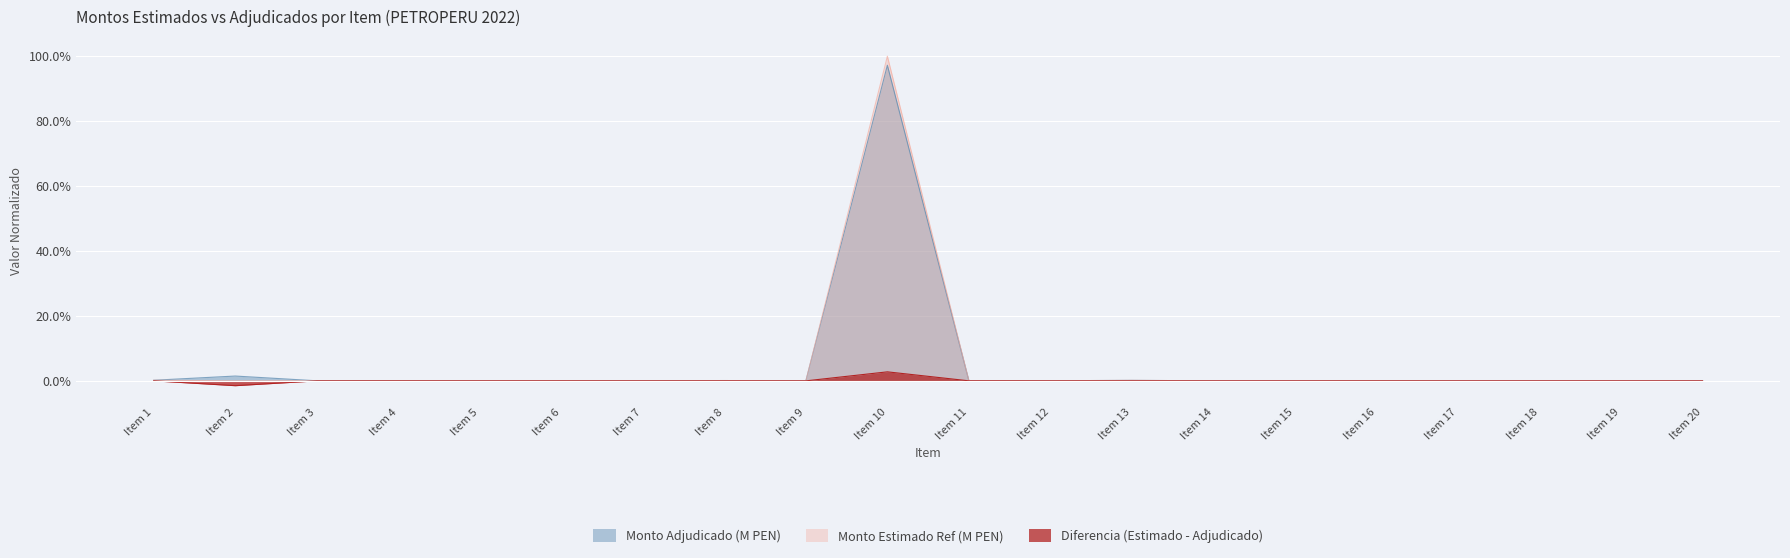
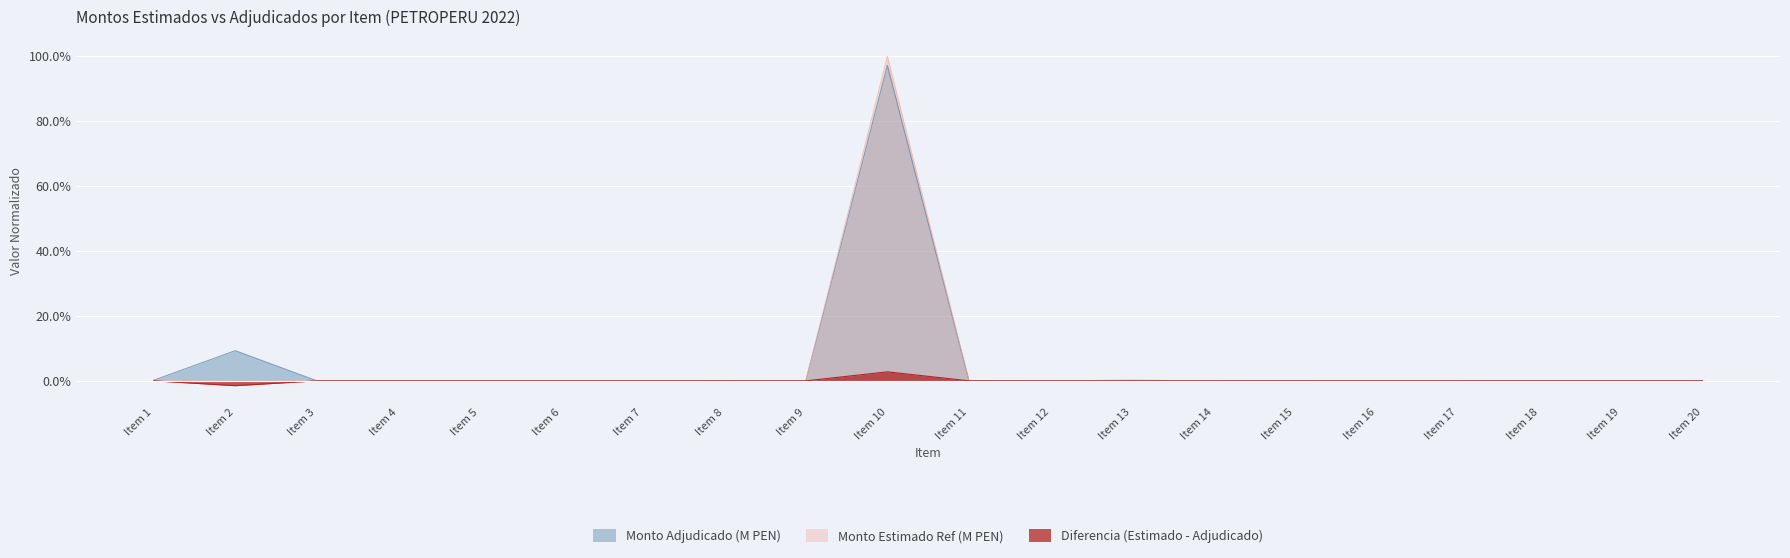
Monto Adjudicado (M PEN), Item 2: 1% -> 9%
